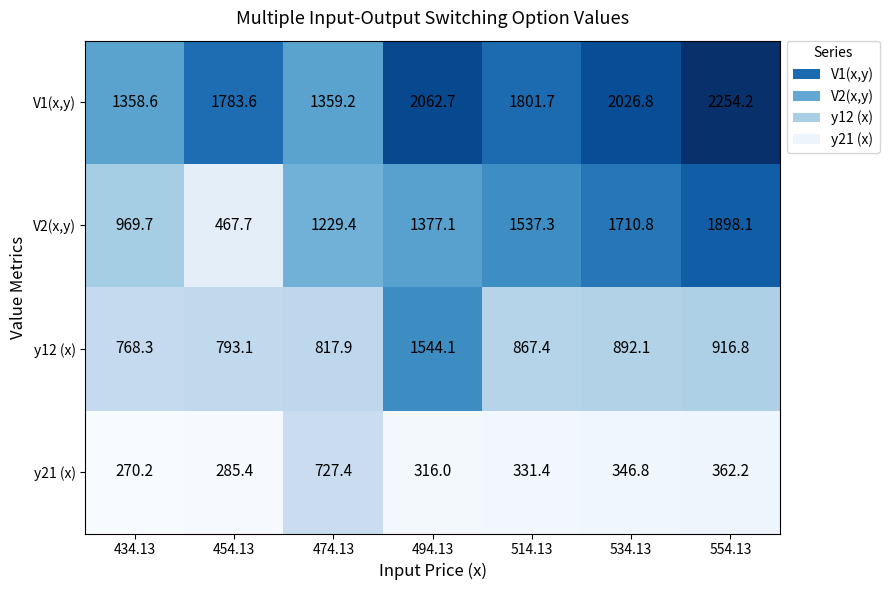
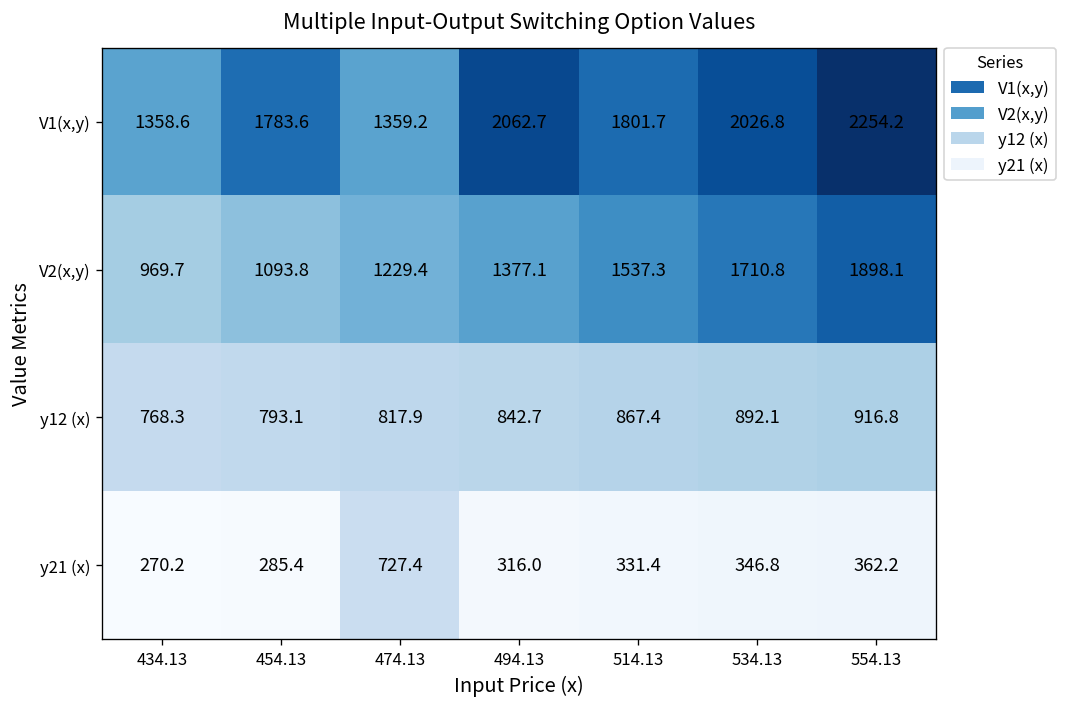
V2(x,y), 454.13: 467.7 -> 1093.8
y12 (x), 494.13: 1544.1 -> 842.7
